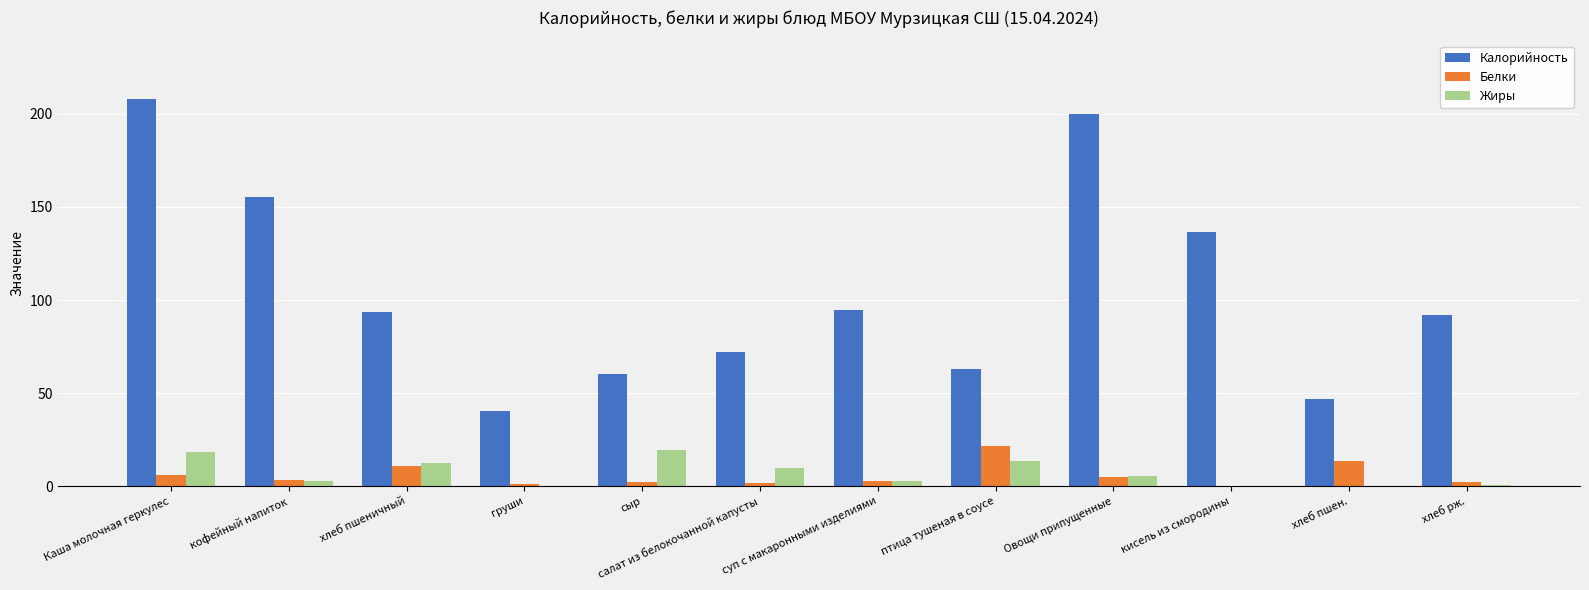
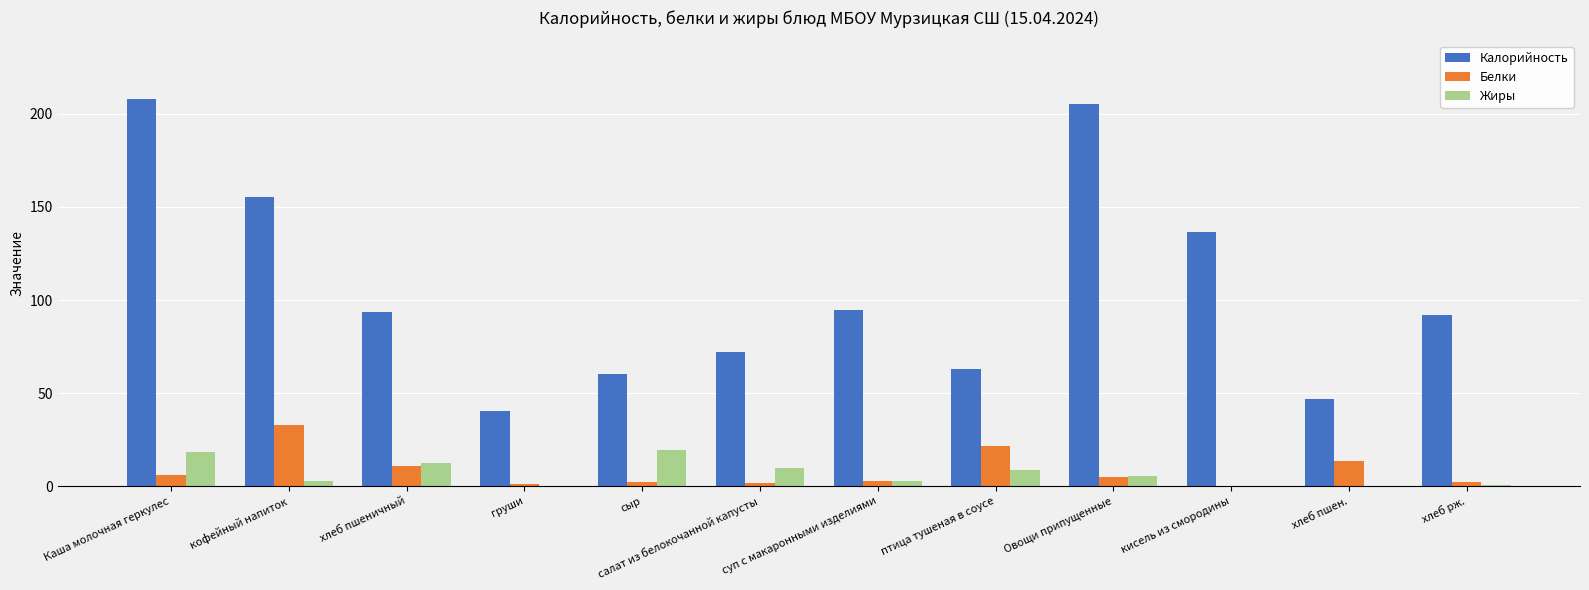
Белки, кофейный напиток: 4 -> 33
Жиры, птица тушеная в соусе: 13 -> 9
Калорийность, Овощи припущенные: 200 -> 205
